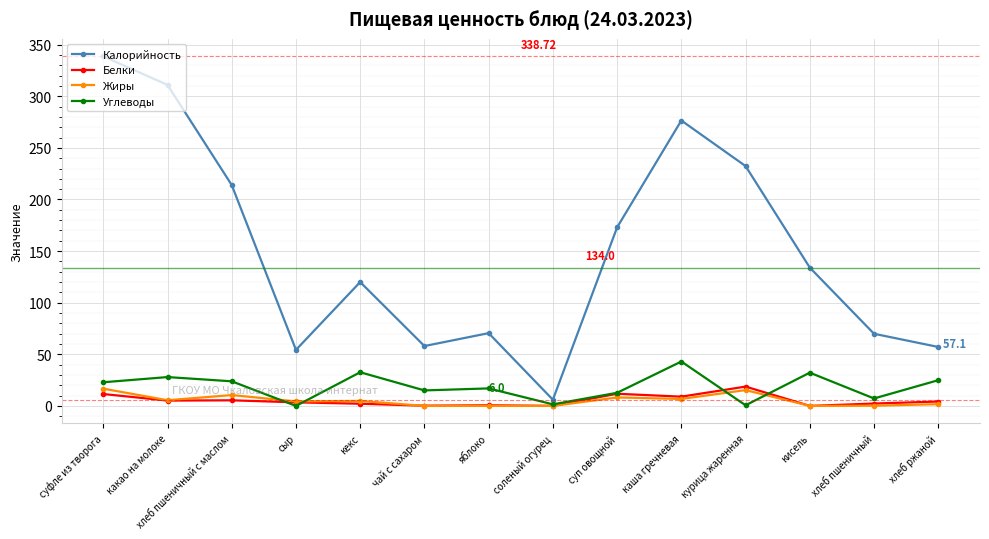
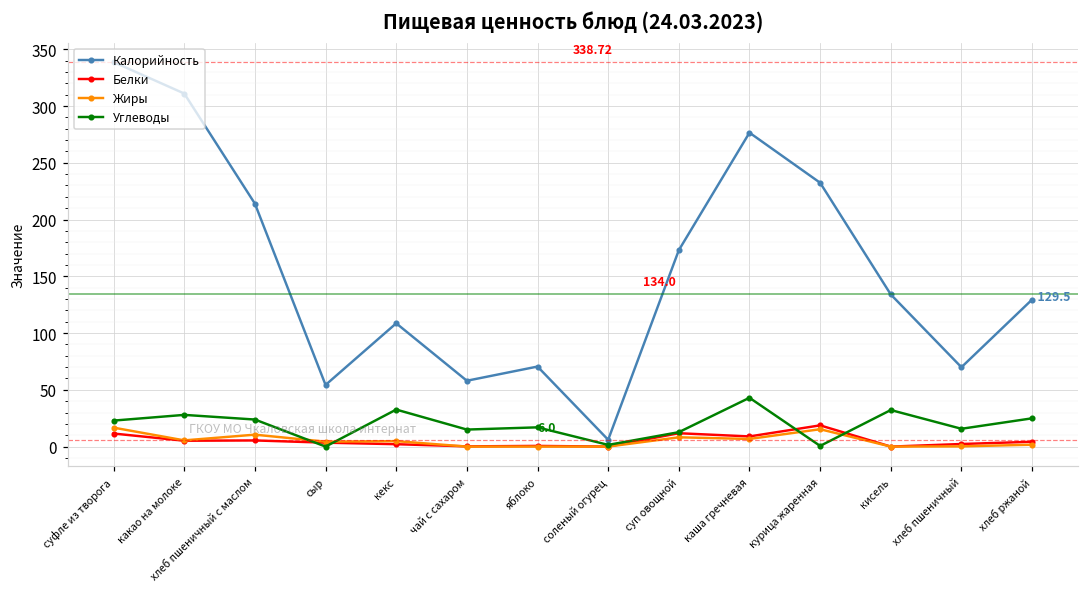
Калорийность, кекс: 120 -> 109
Углеводы, хлеб пшеничный: 7 -> 16
Калорийность, хлеб ржаной: 57.1 -> 129.5
